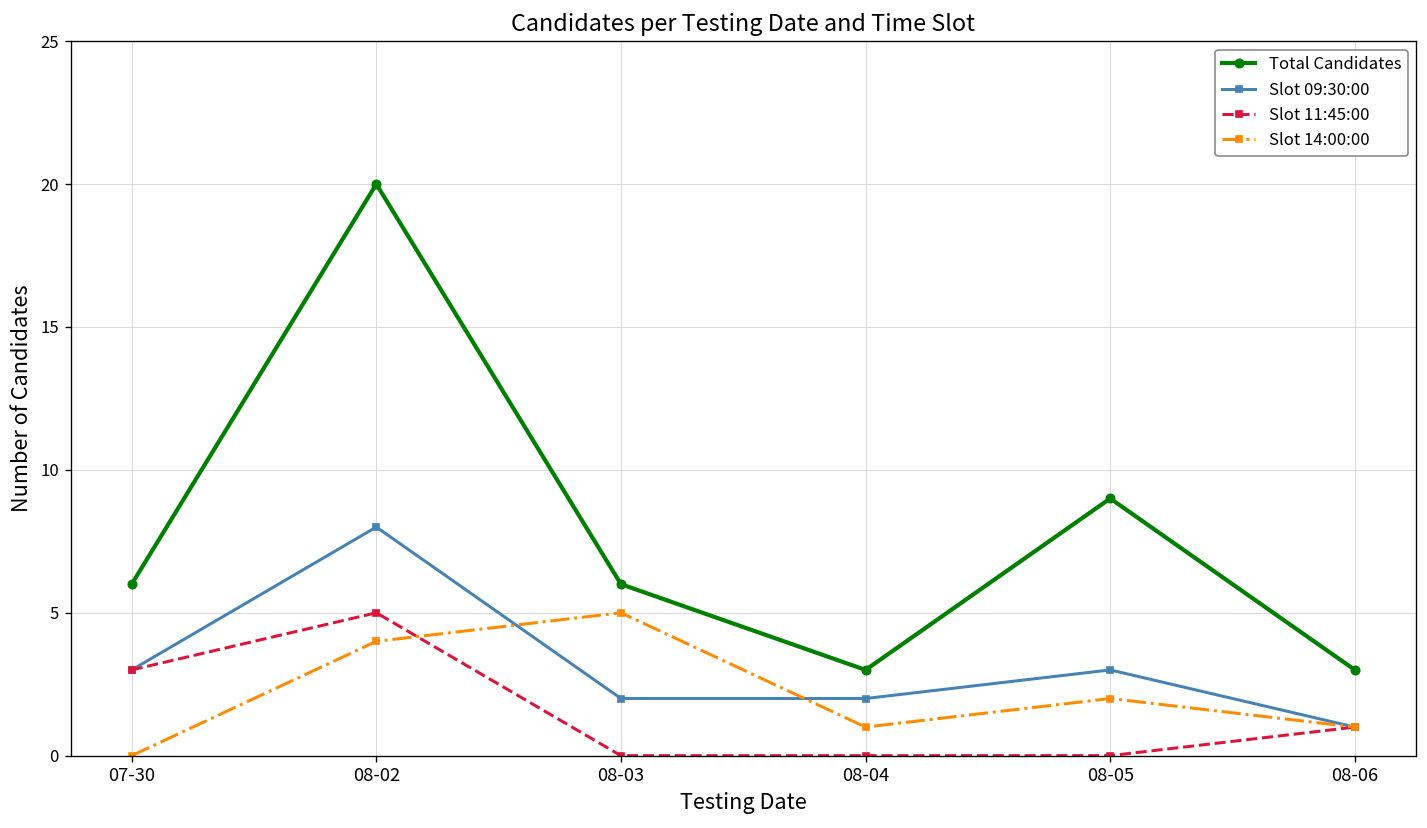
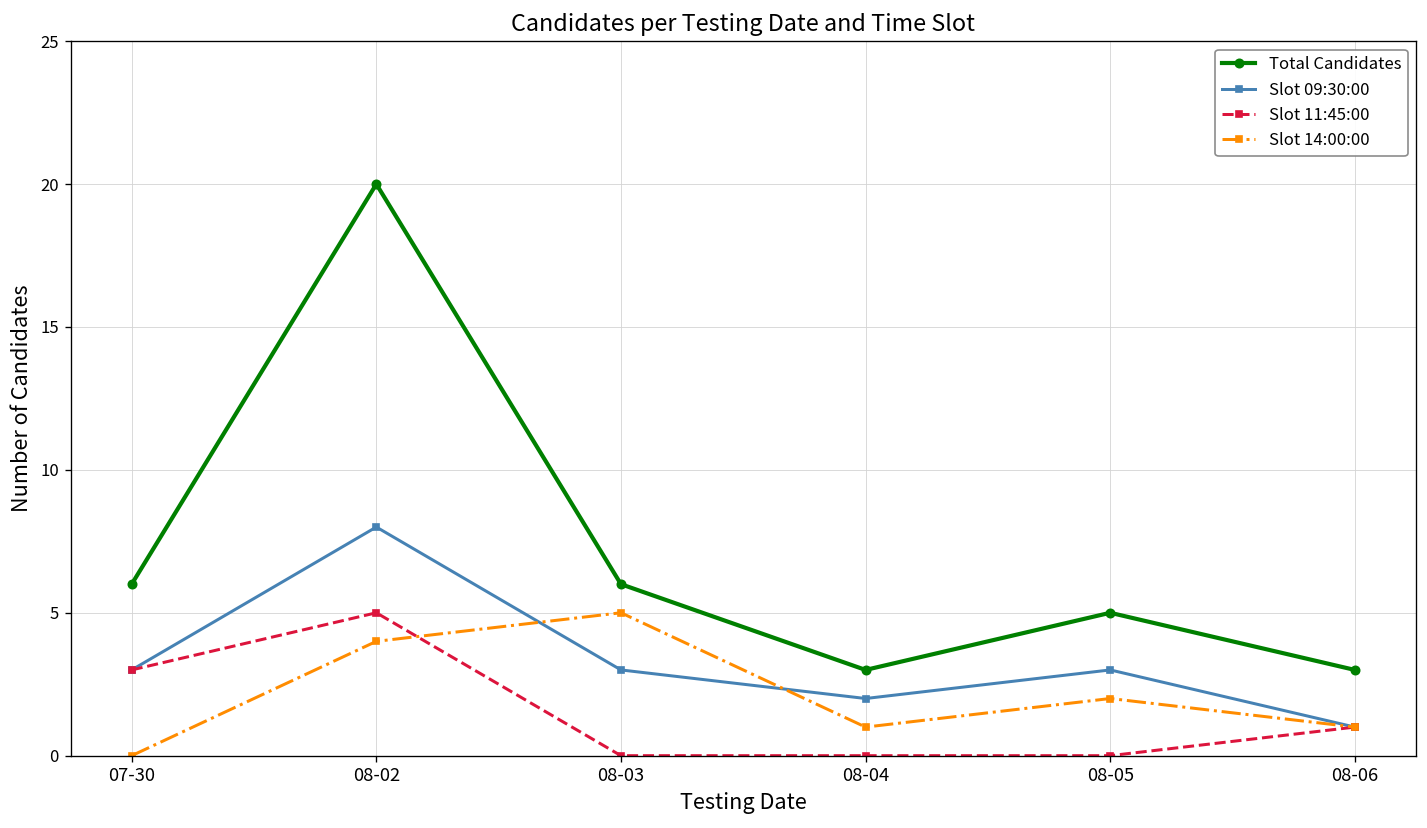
Slot 09:30:00, 08-03: 2 -> 3
Total Candidates, 08-05: 9 -> 5
